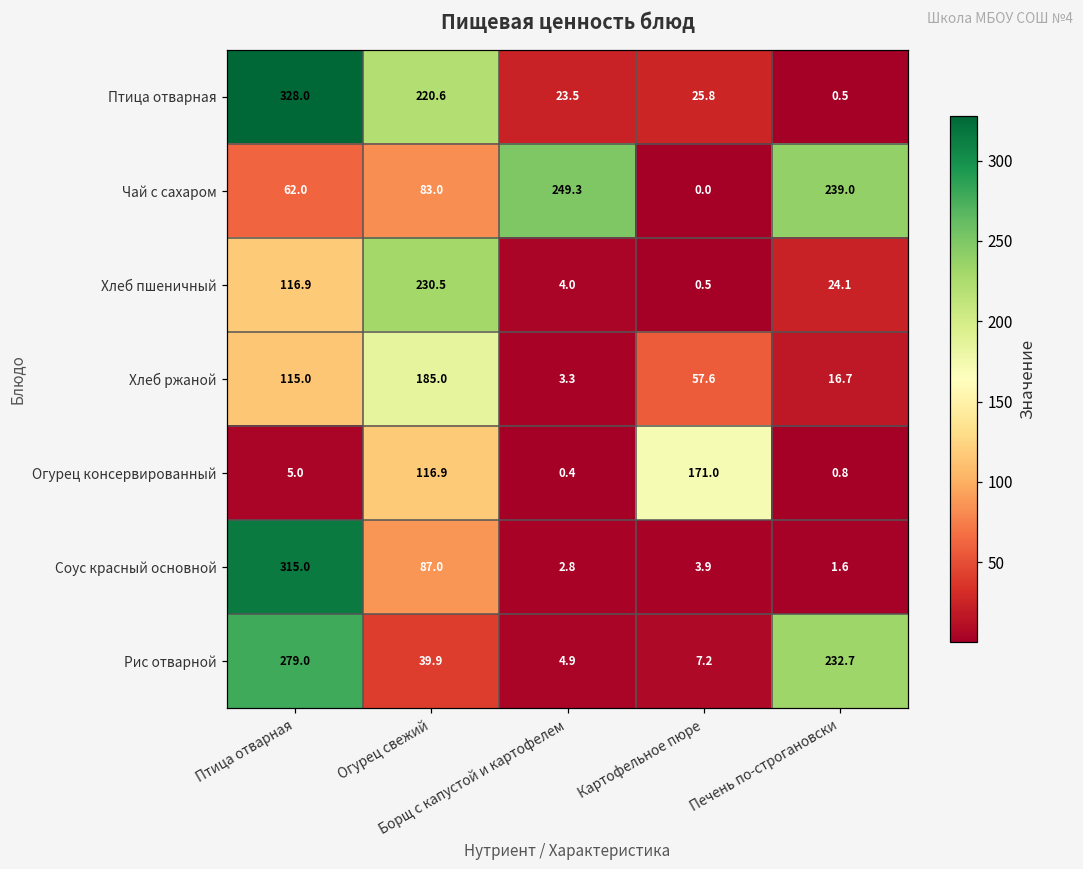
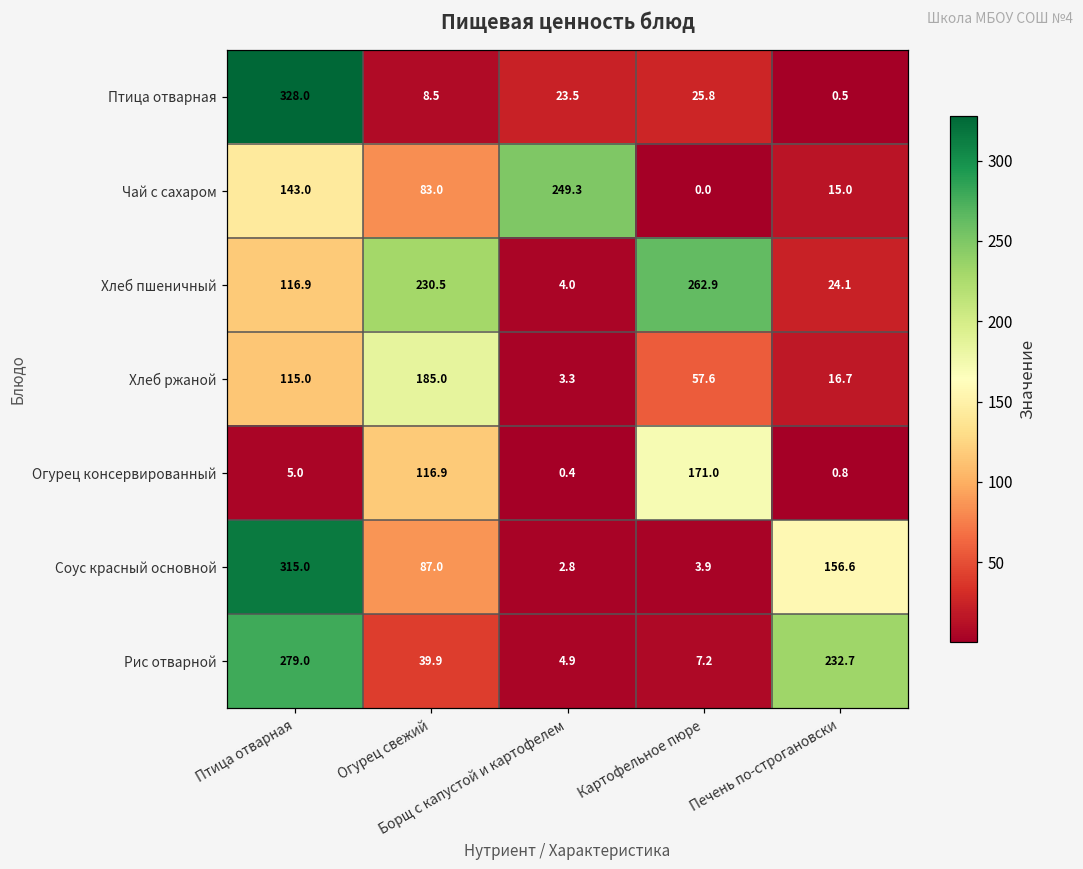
Птица отварная, Огурец свежий: 220.6 -> 8.5
Чай с сахаром, Птица отварная: 62.0 -> 143.0
Чай с сахаром, Печень по-строгановски: 239.0 -> 15.0
Хлеб пшеничный, Картофельное пюре: 0.5 -> 262.9
Соус красный основной, Печень по-строгановски: 1.6 -> 156.6
